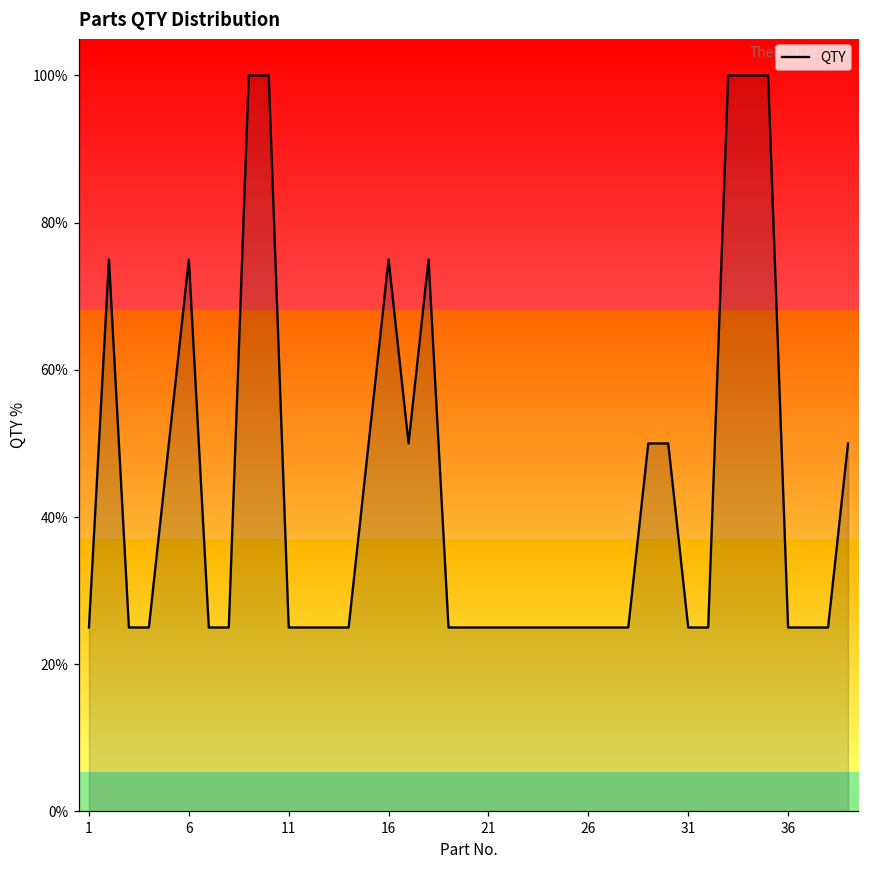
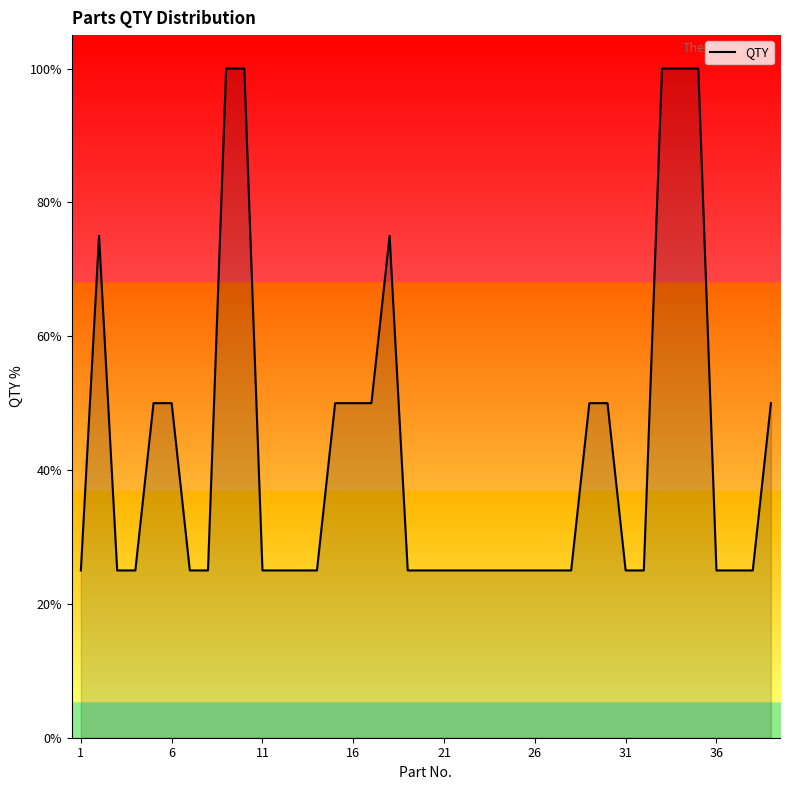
6: 75% -> 50%
16: 75% -> 50%
